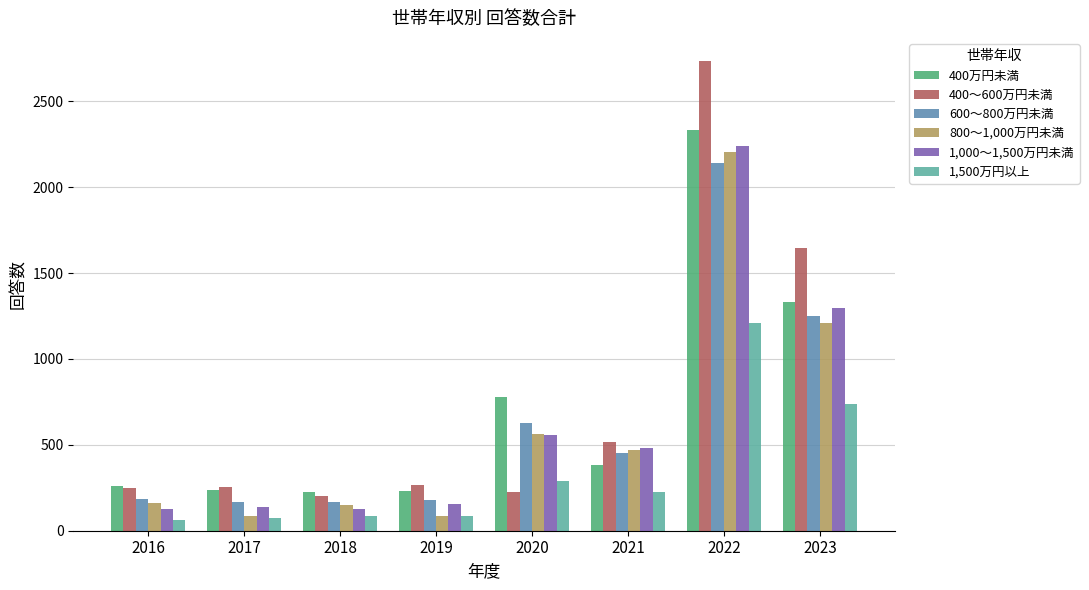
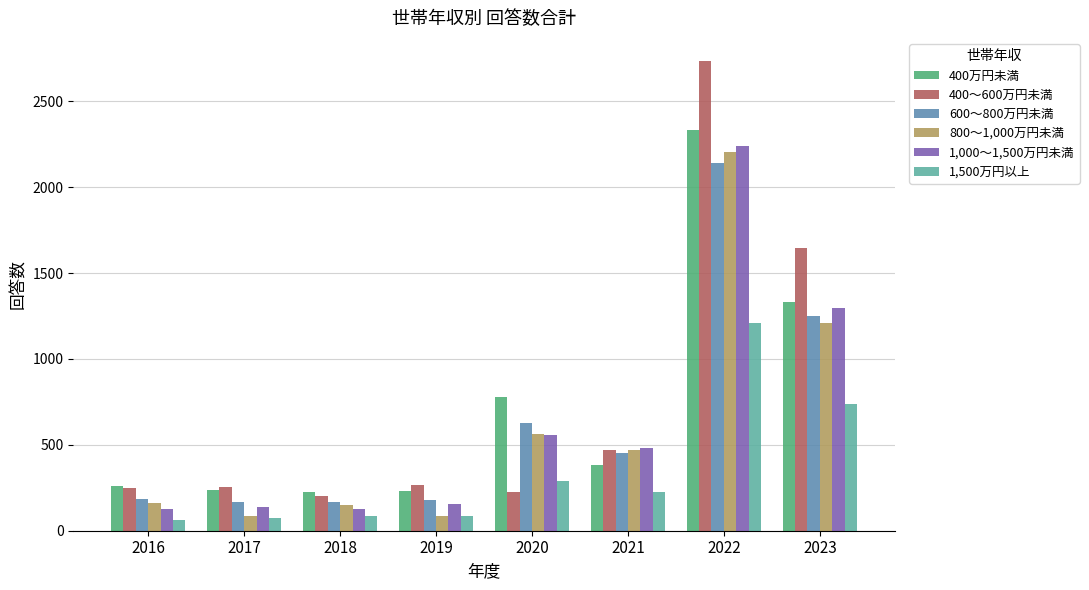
400～600万円未満, 2021: 520 -> 470
